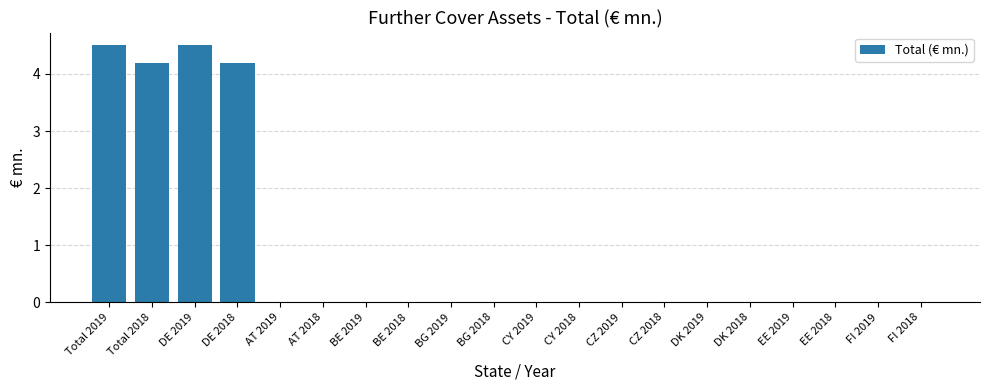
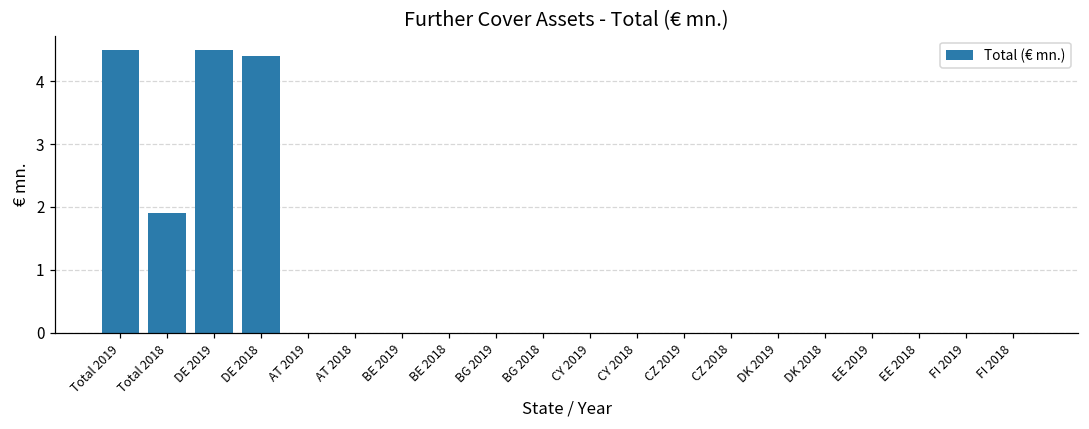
Total 2018: 4.2 -> 1.9
DE 2018: 4.2 -> 4.4
